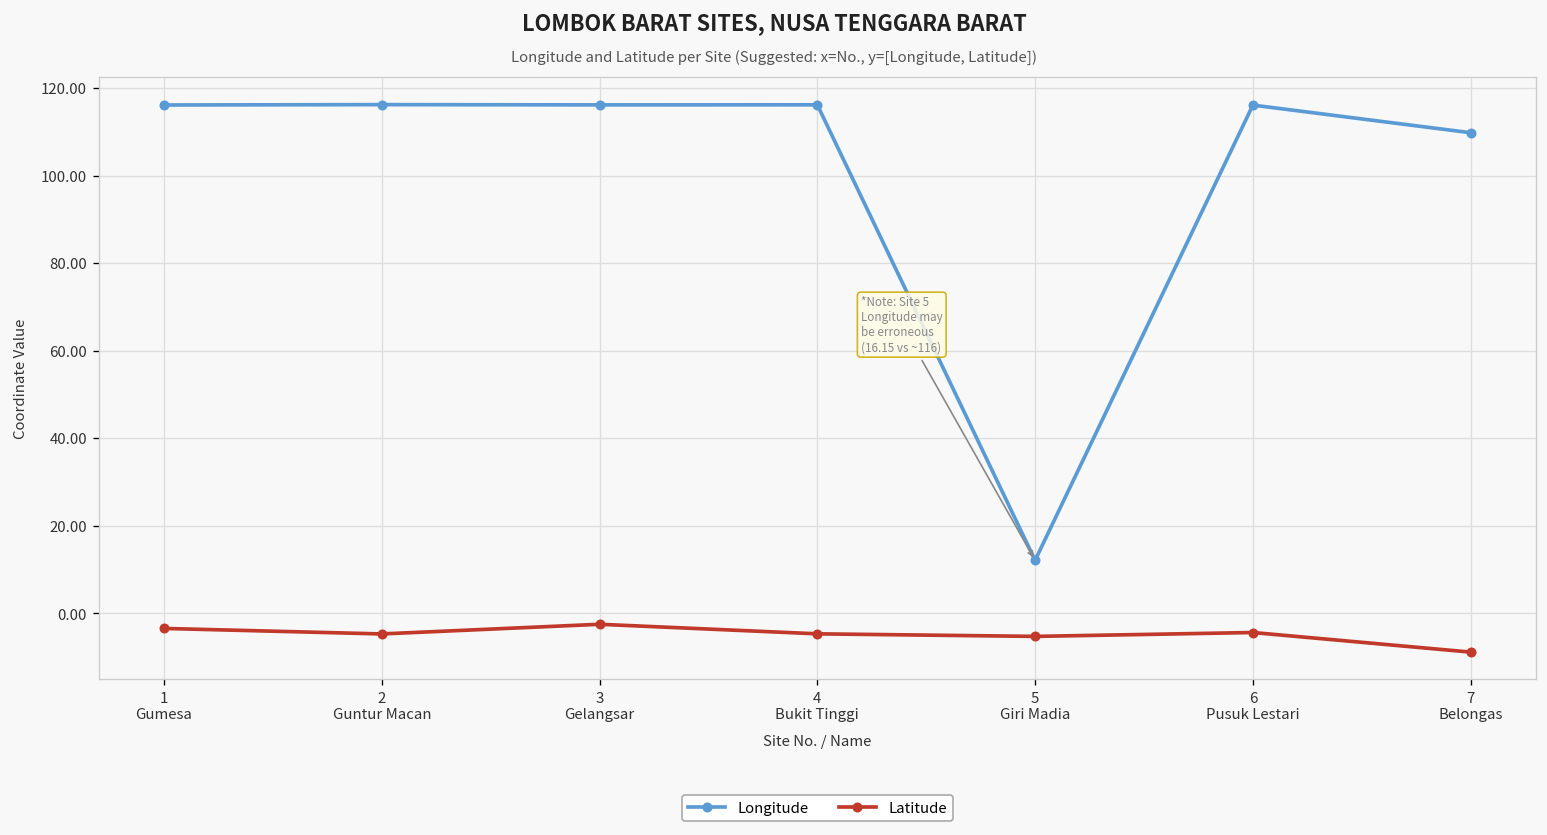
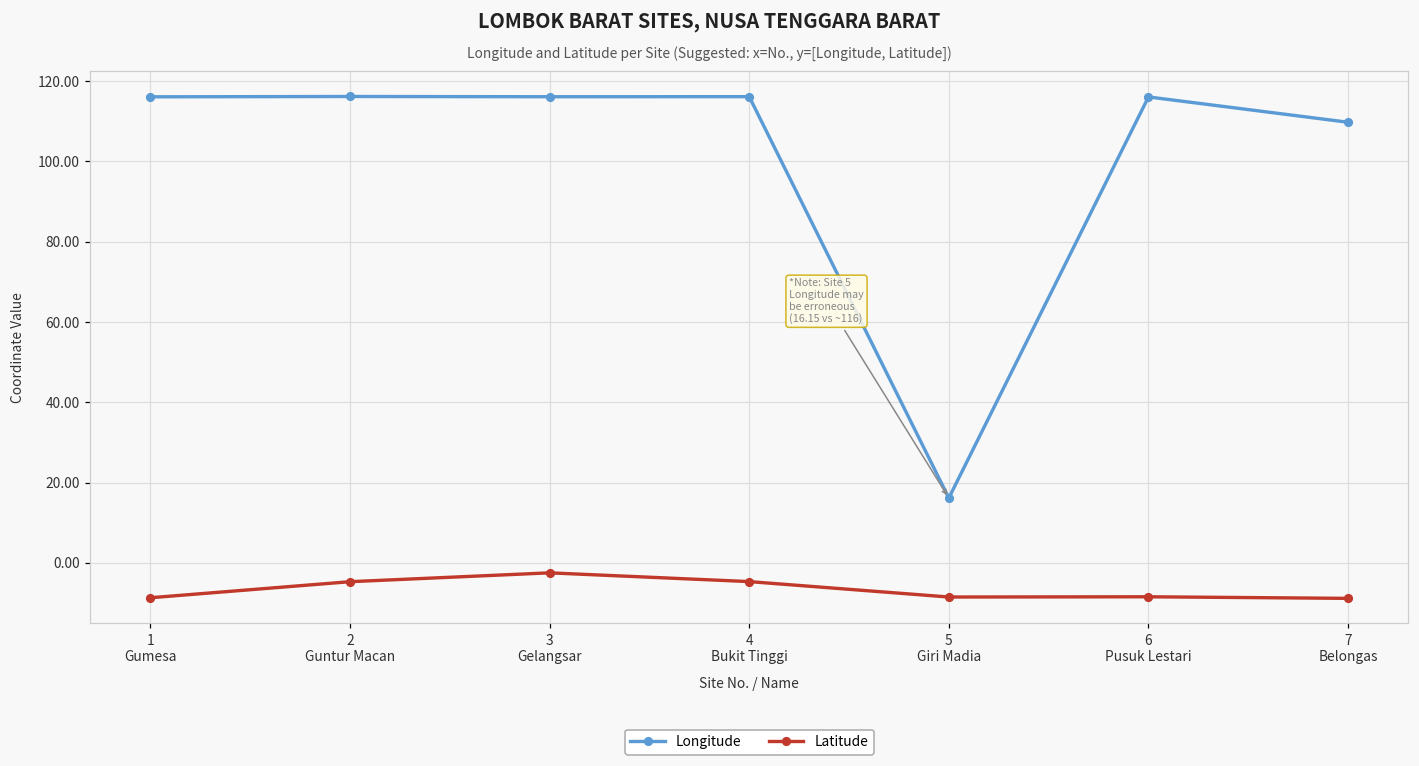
Latitude, 1 Gumesa: -3 -> -9
Longitude, 5 Giri Madia: 12 -> 16
Latitude, 5 Giri Madia: -5 -> -9
Latitude, 6 Pusuk Lestari: -4 -> -8
